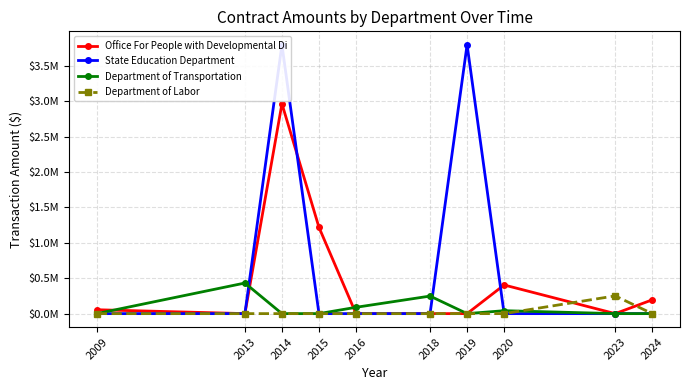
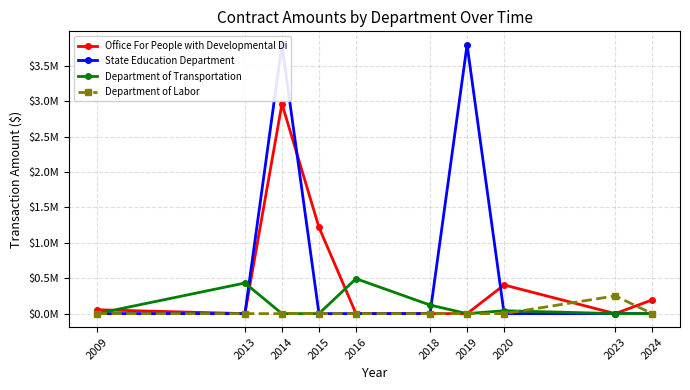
Department of Transportation, 2016: $100000 -> $500000
Department of Transportation, 2018: $200000 -> $100000
